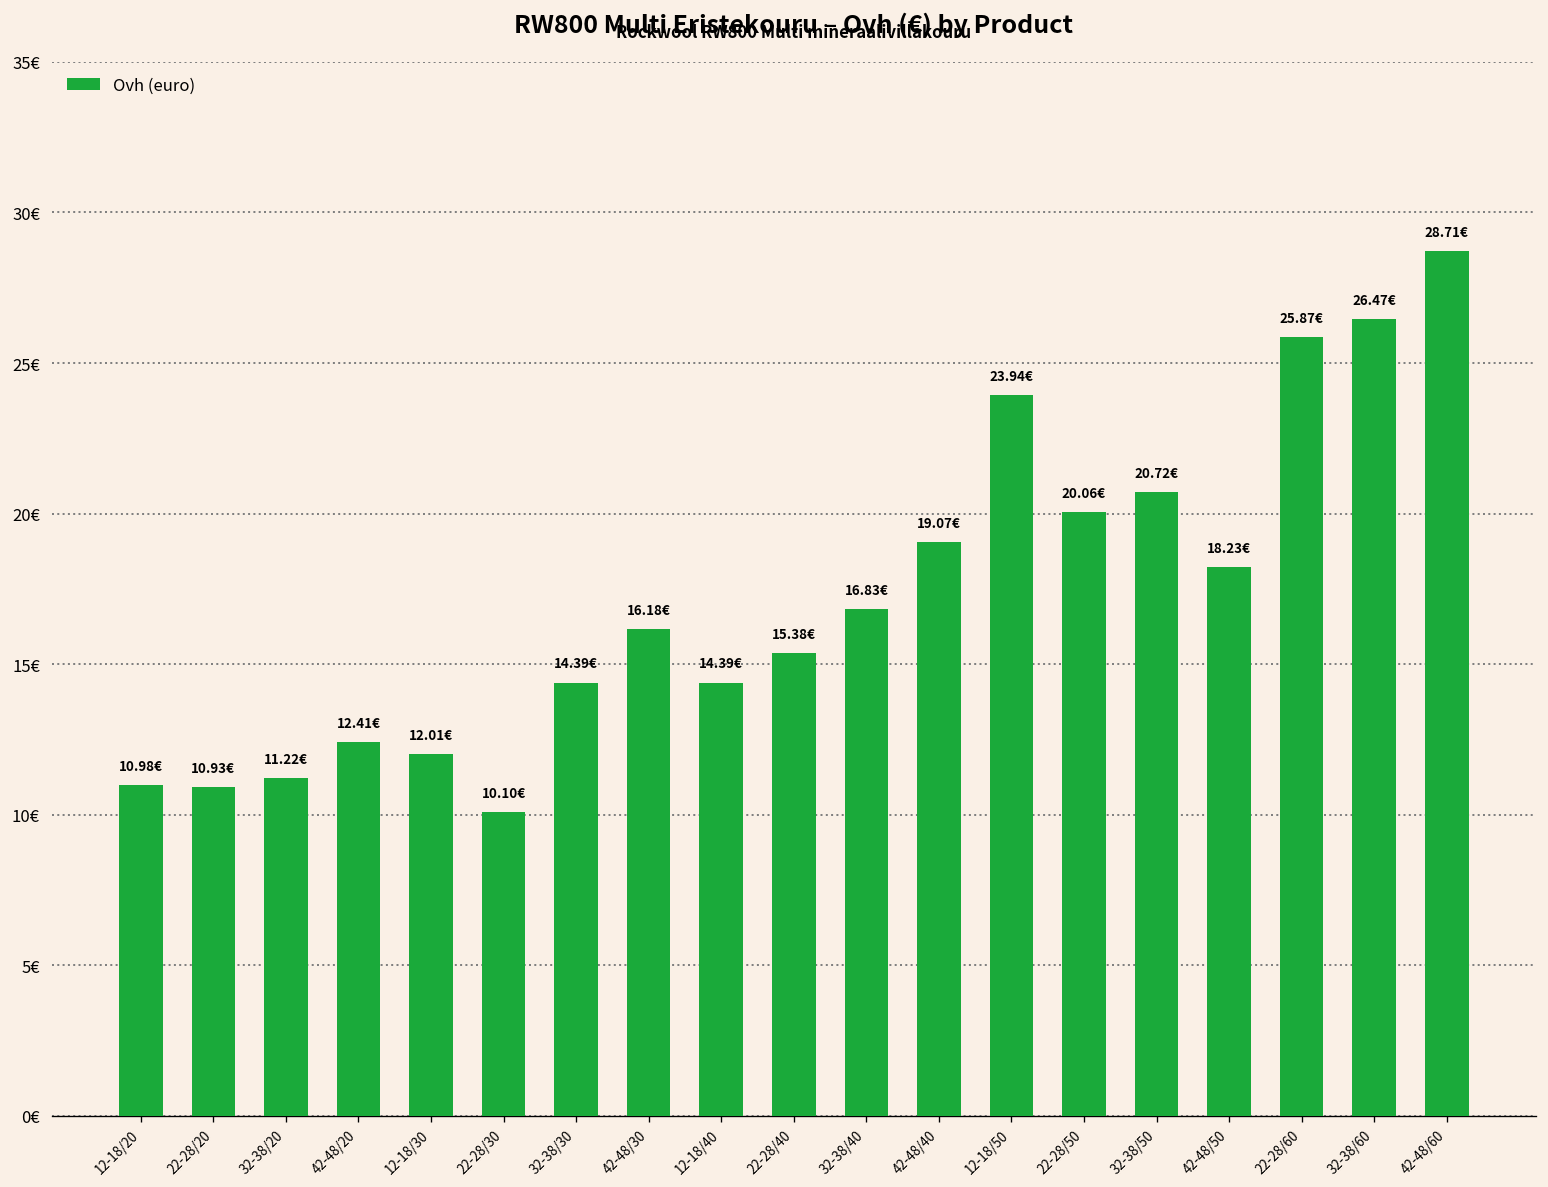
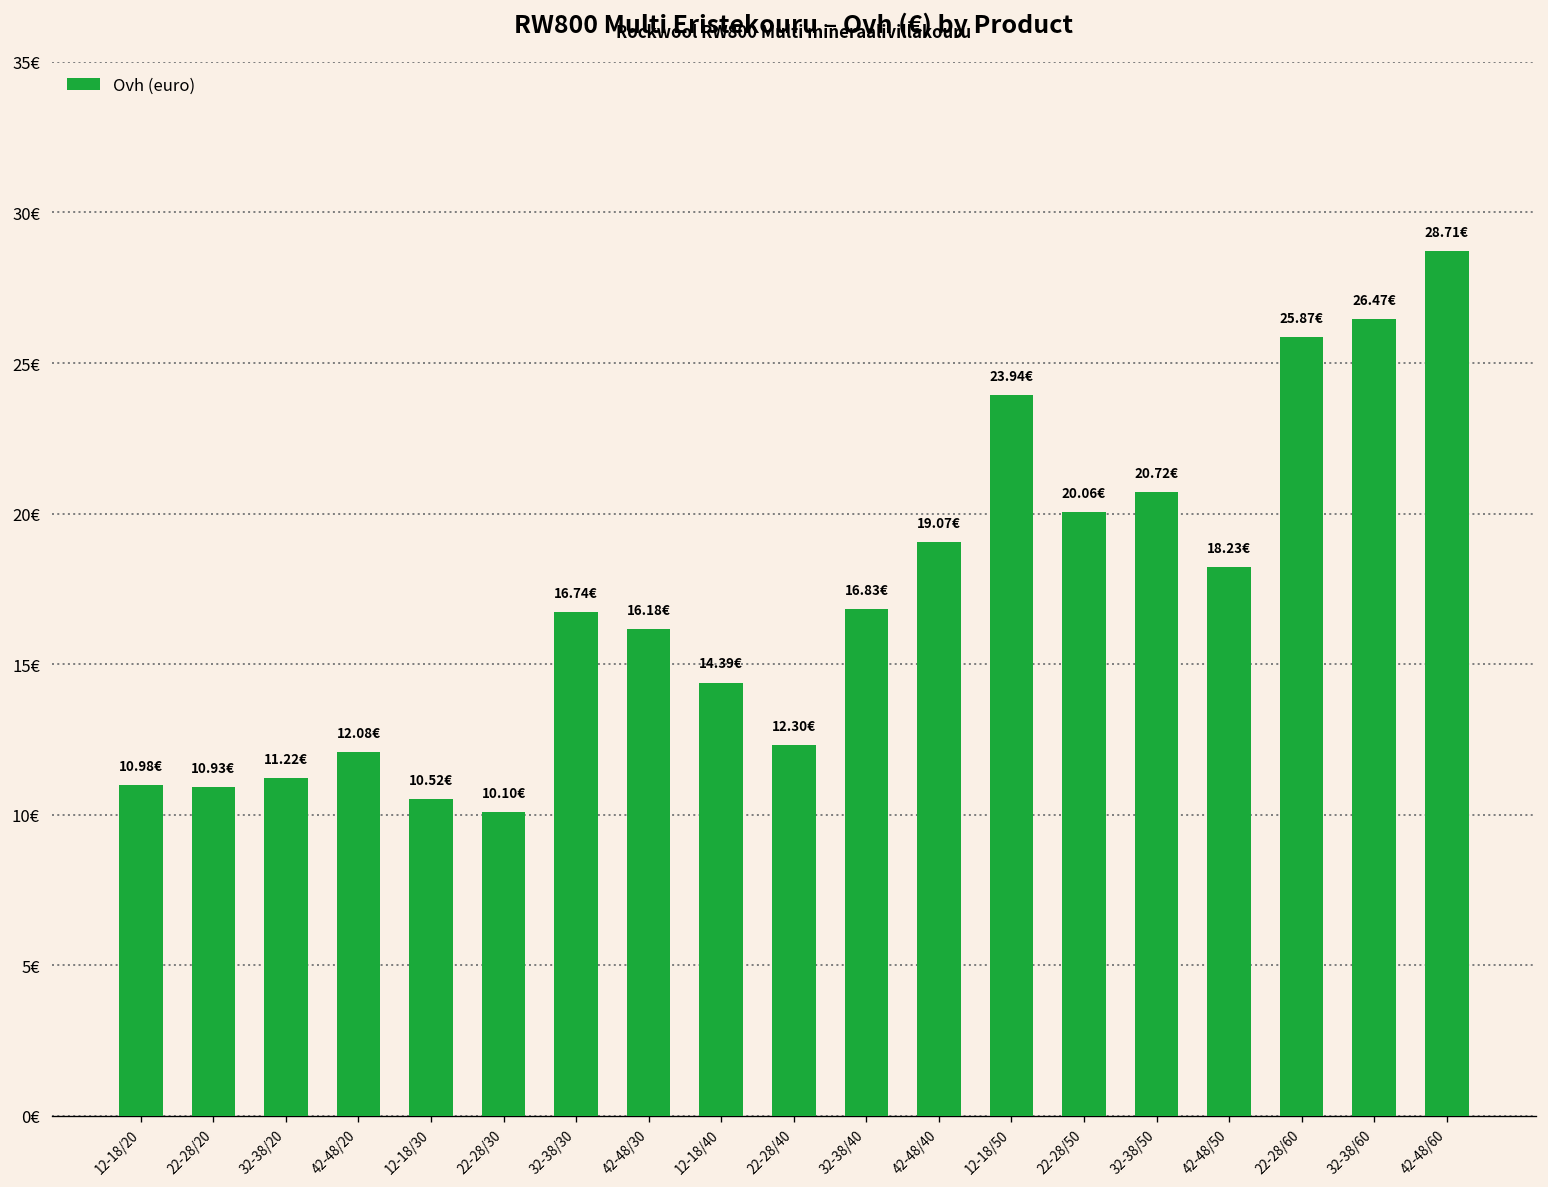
42-48/20: 12.41€ -> 12.08€
12-18/30: 12.01€ -> 10.52€
32-38/30: 14.39€ -> 16.74€
22-28/40: 15.38€ -> 12.30€
